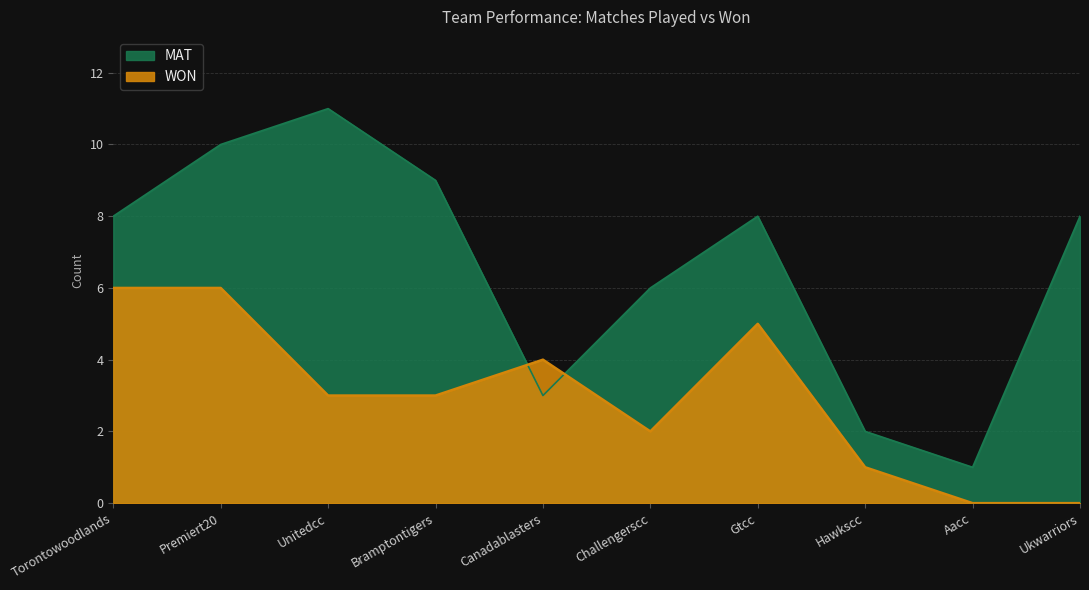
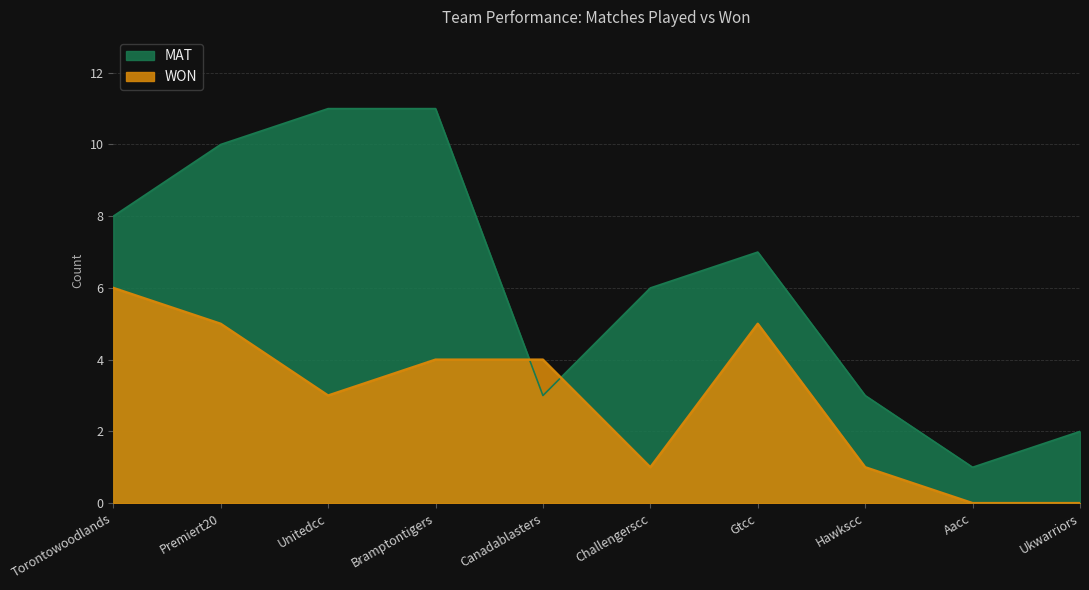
WON, Premiert20: 6 -> 5
MAT, Bramptontigers: 9 -> 11
WON, Bramptontigers: 3 -> 4
WON, Challengerscc: 2 -> 1
MAT, Gtcc: 8 -> 7
MAT, Hawkscc: 2 -> 3
MAT, Ukwarriors: 8 -> 2
